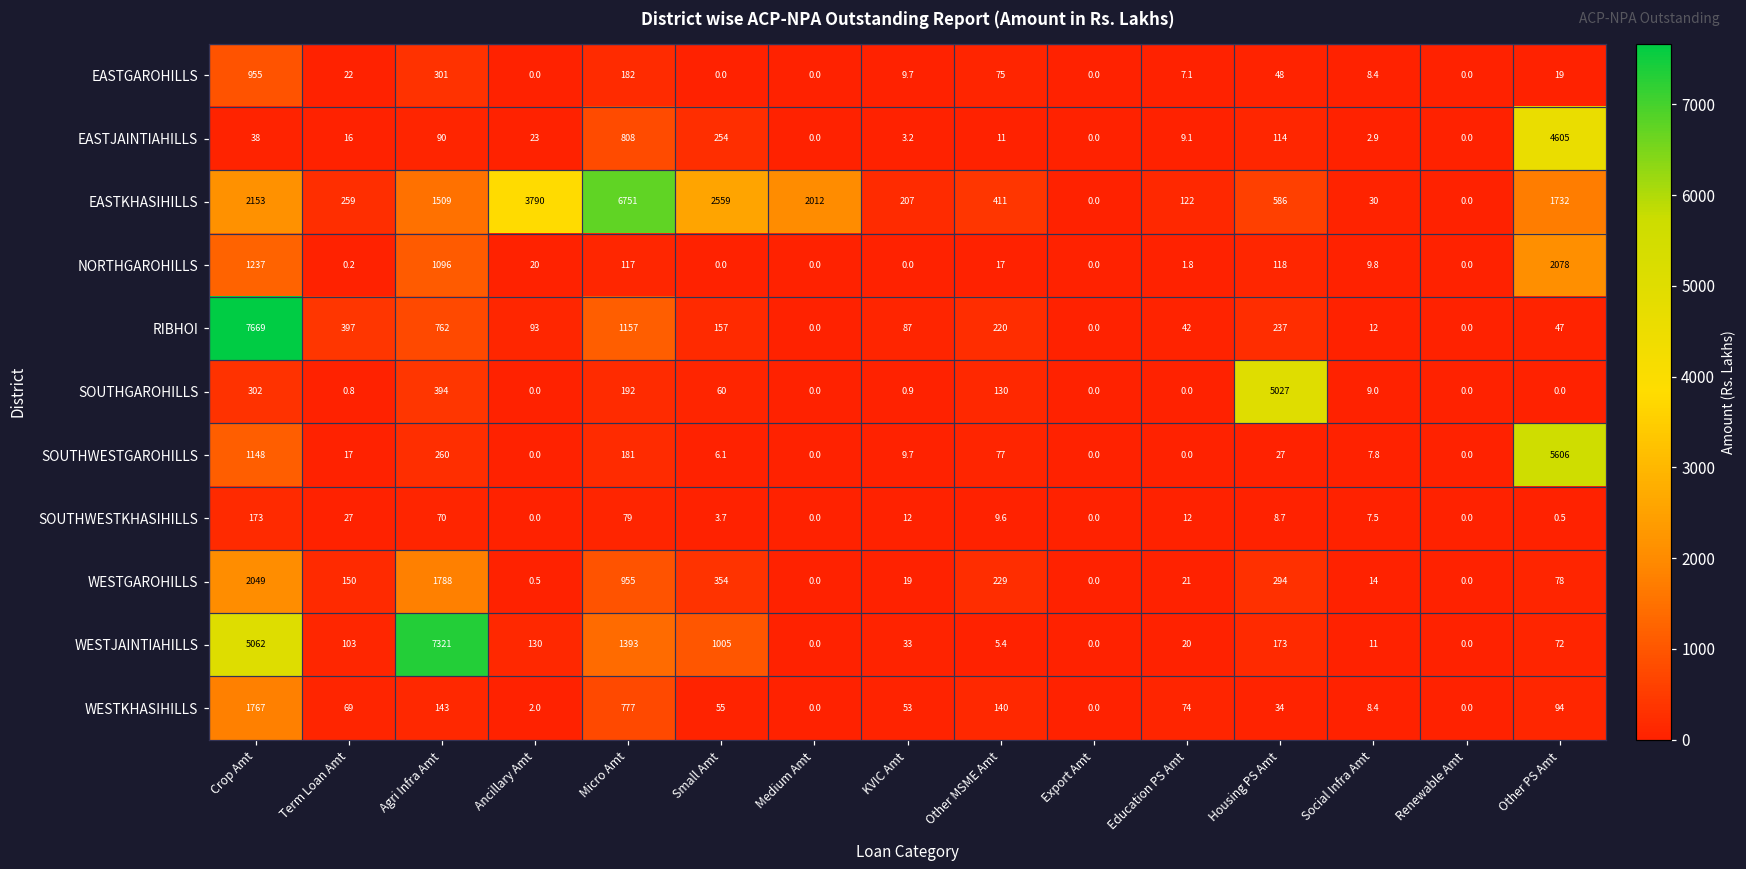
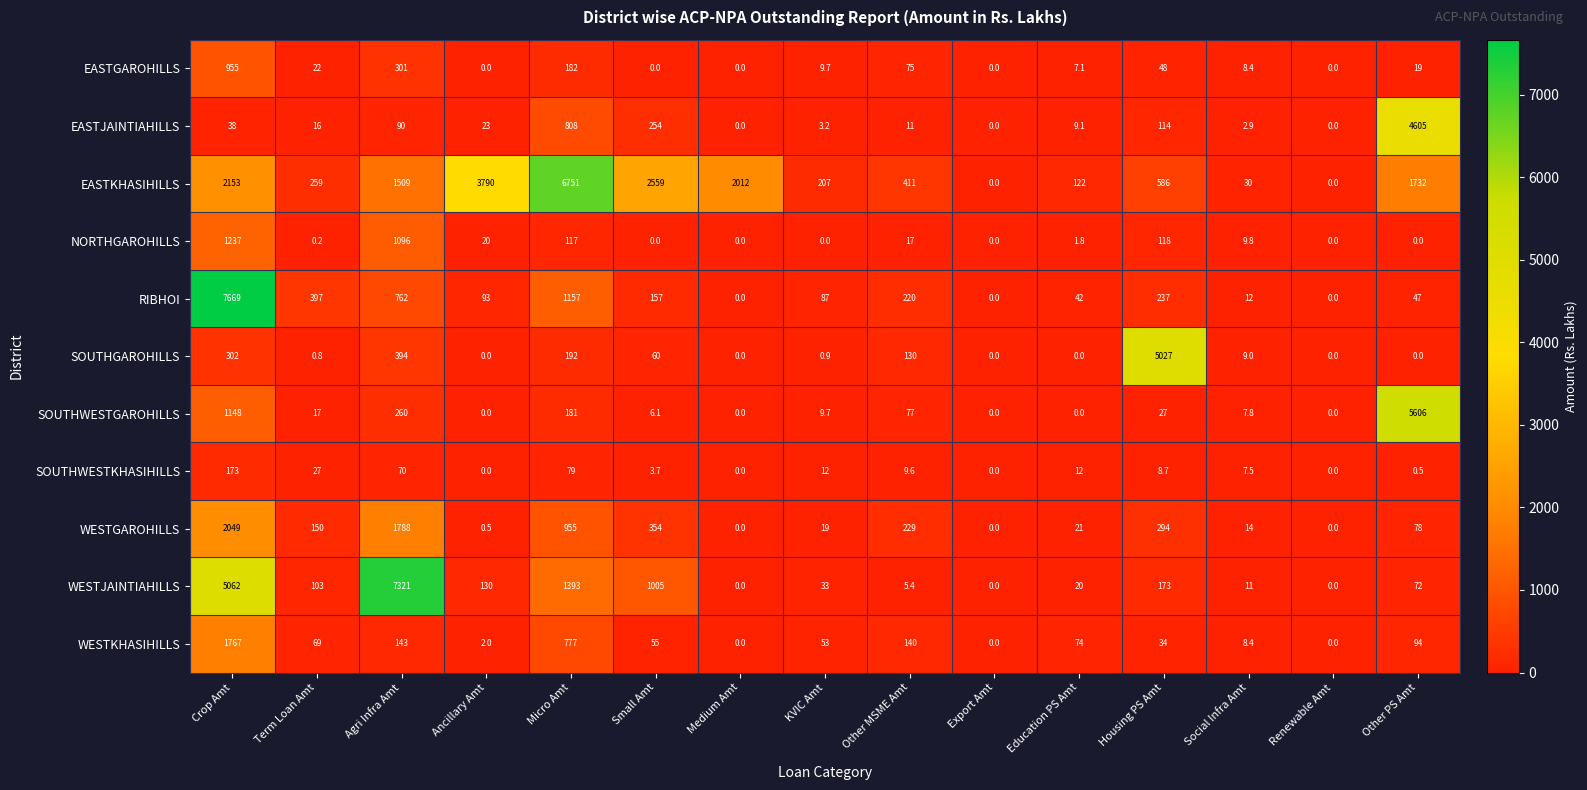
NORTHGAROHILLS, Other PS Amt: 2078 -> 0.0
